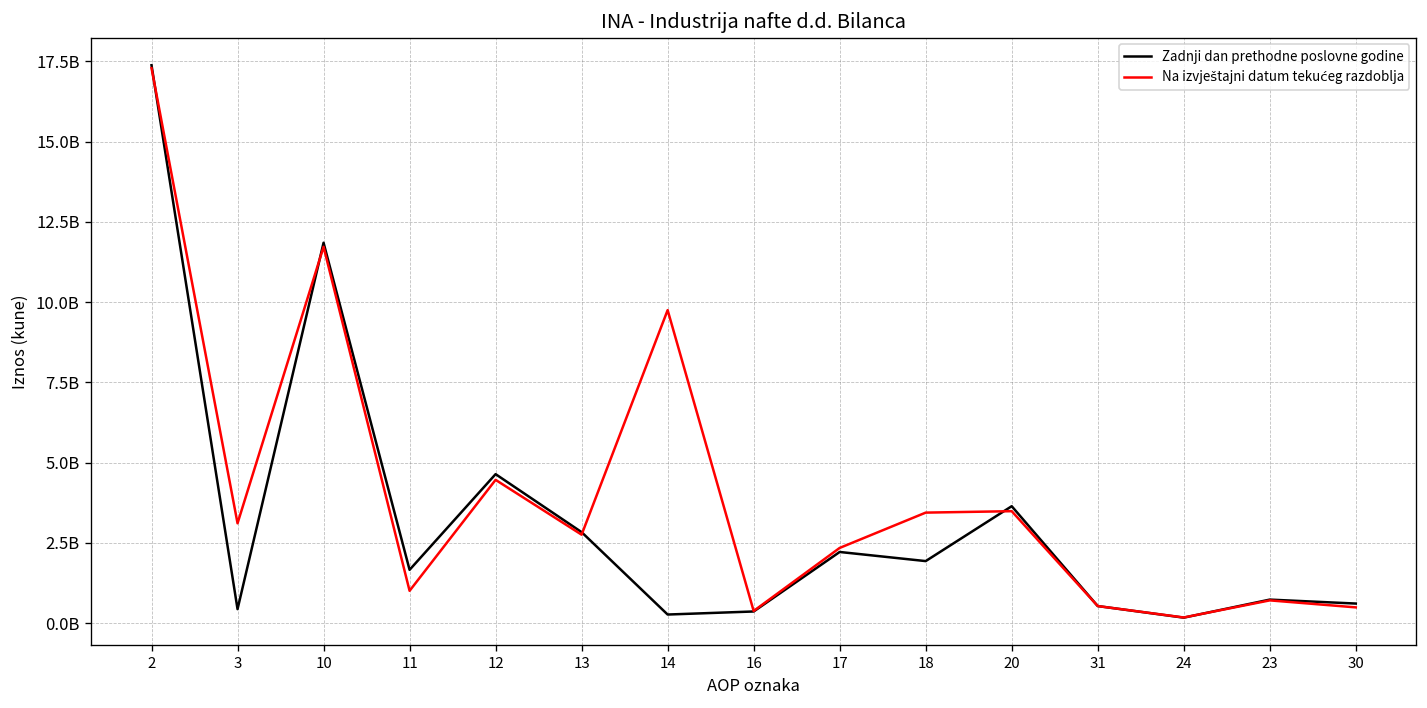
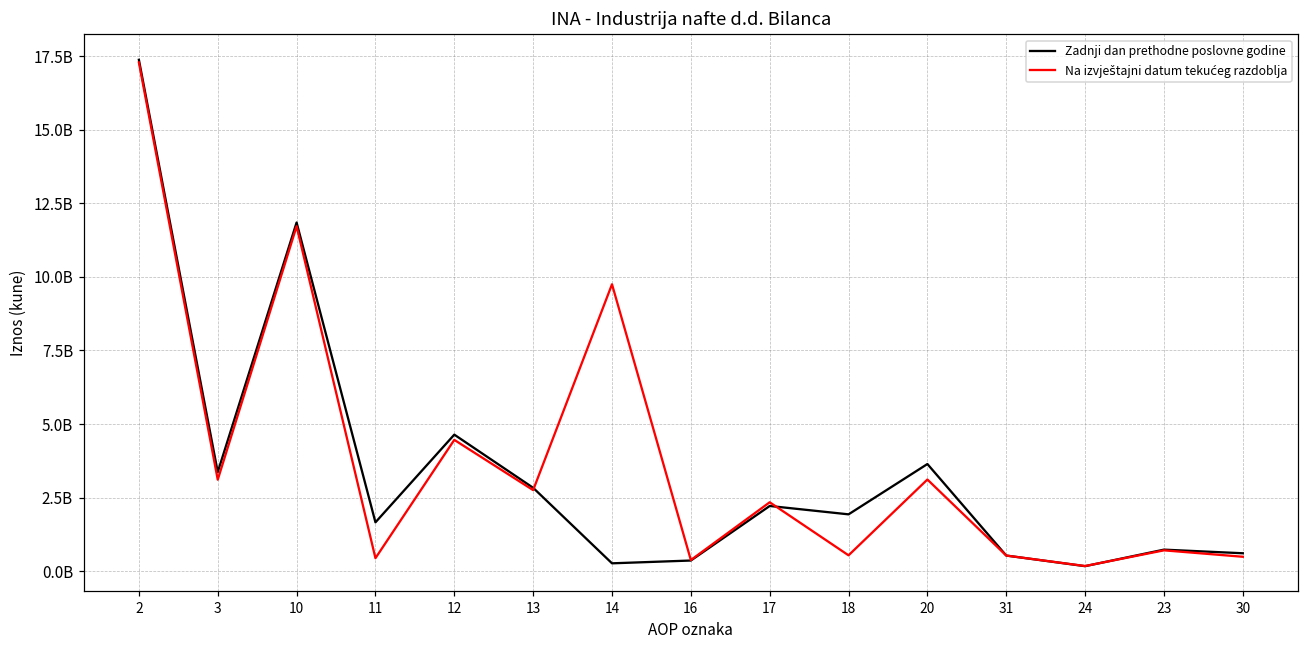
Zadnji dan prethodne poslovne godine, 3: 400000000 -> 3400000000
Na izvještajni datum tekućeg razdoblja, 11: 1000000000 -> 400000000
Na izvještajni datum tekućeg razdoblja, 18: 3400000000 -> 500000000
Na izvještajni datum tekućeg razdoblja, 20: 3500000000 -> 3100000000
